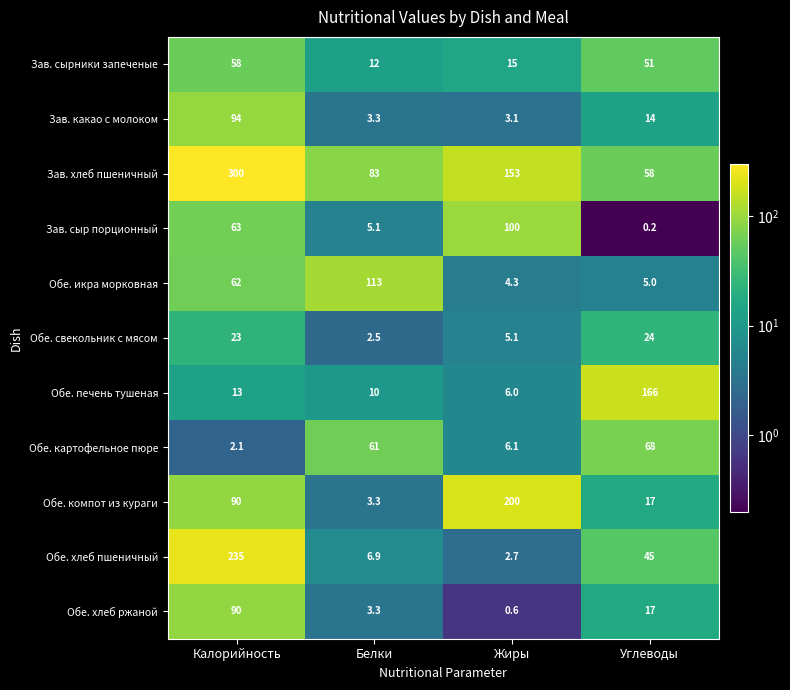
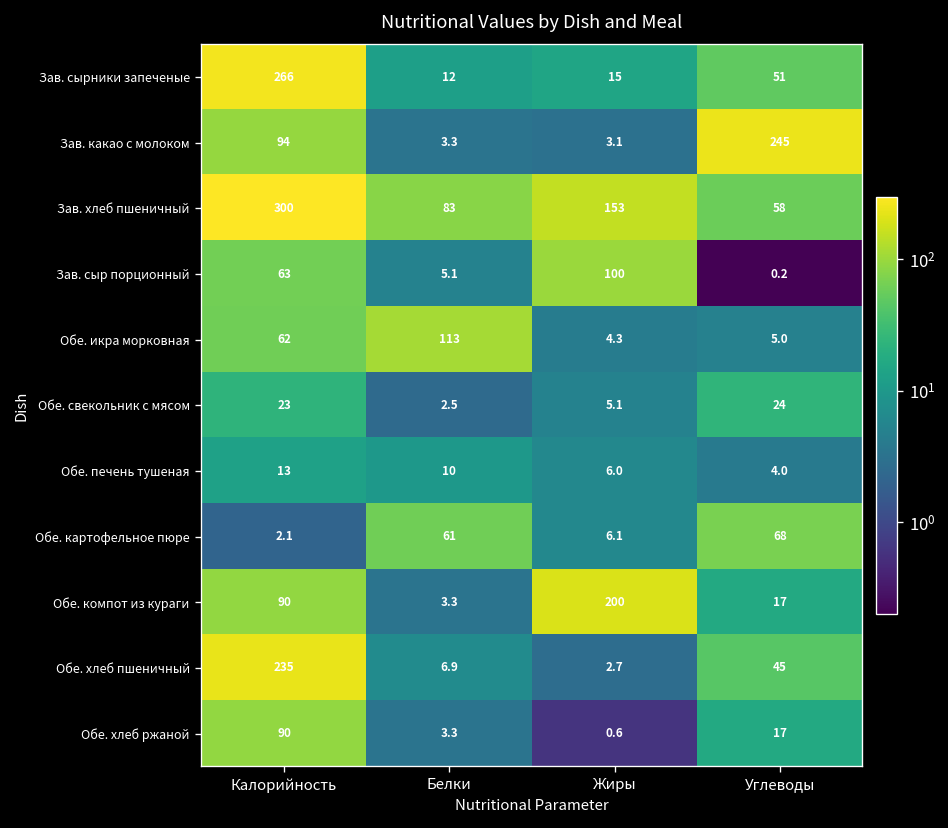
Зав. сырники запеченые, Калорийность: 58 -> 266
Зав. какао с молоком, Углеводы: 14 -> 245
Обе. печень тушеная, Углеводы: 166 -> 4.0
